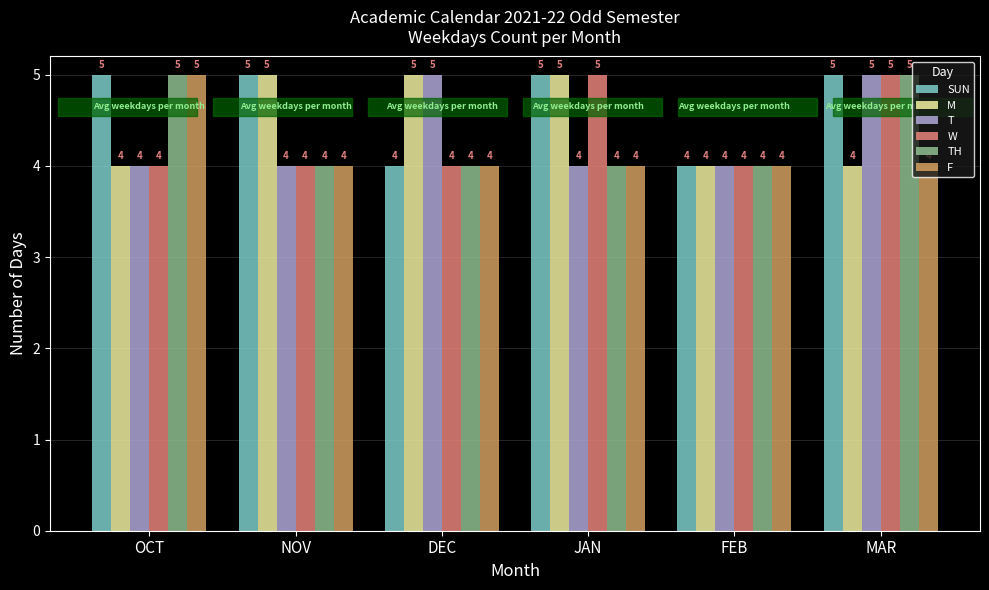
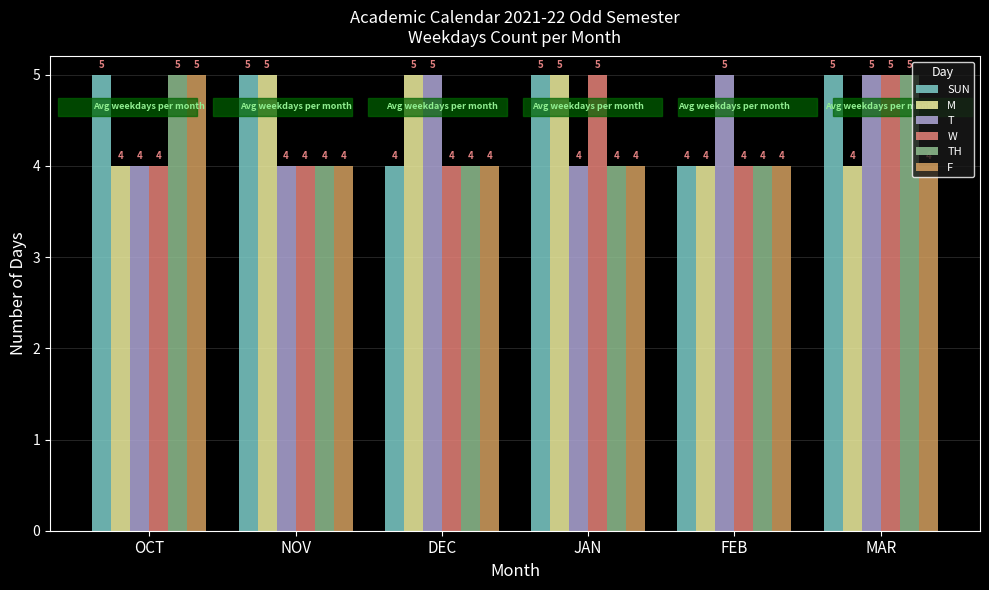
T, FEB: 4 -> 5
